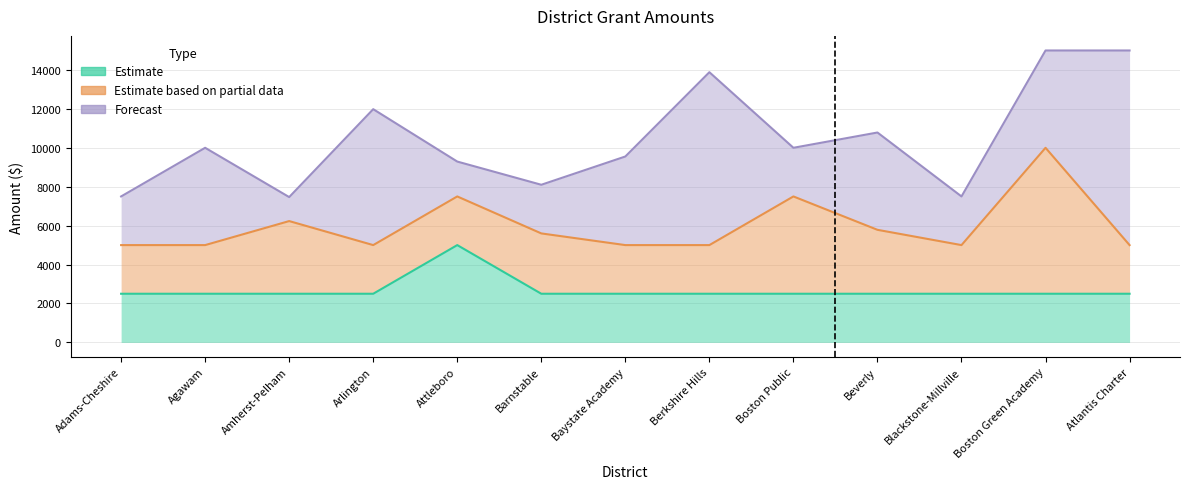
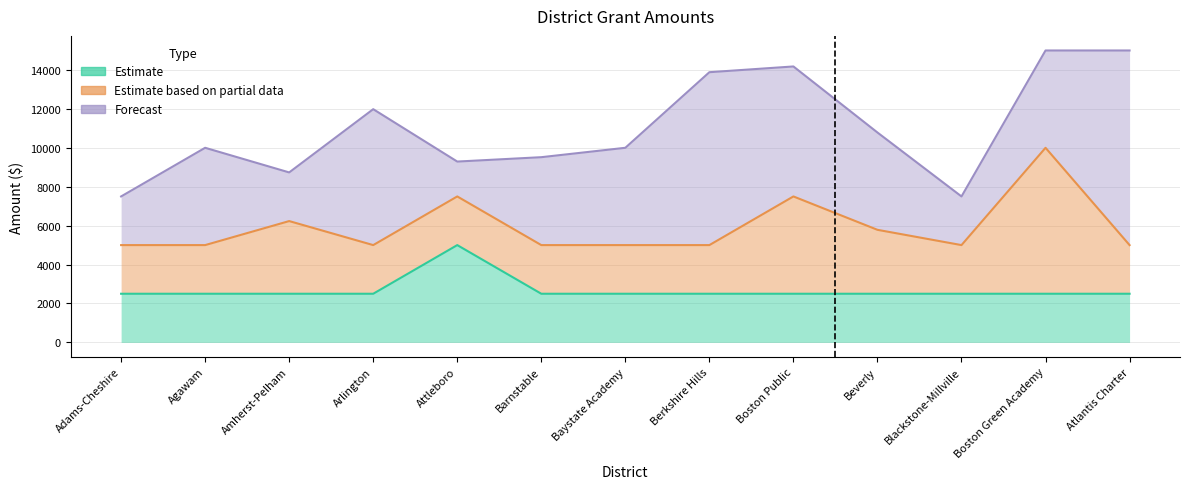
Forecast, Amherst-Pelham: 1200 -> 2500
Estimate based on partial data, Barnstable: 3100 -> 2500
Forecast, Barnstable: 2500 -> 4500
Forecast, Baystate Academy: 4600 -> 5000
Forecast, Boston Public: 2500 -> 6700
